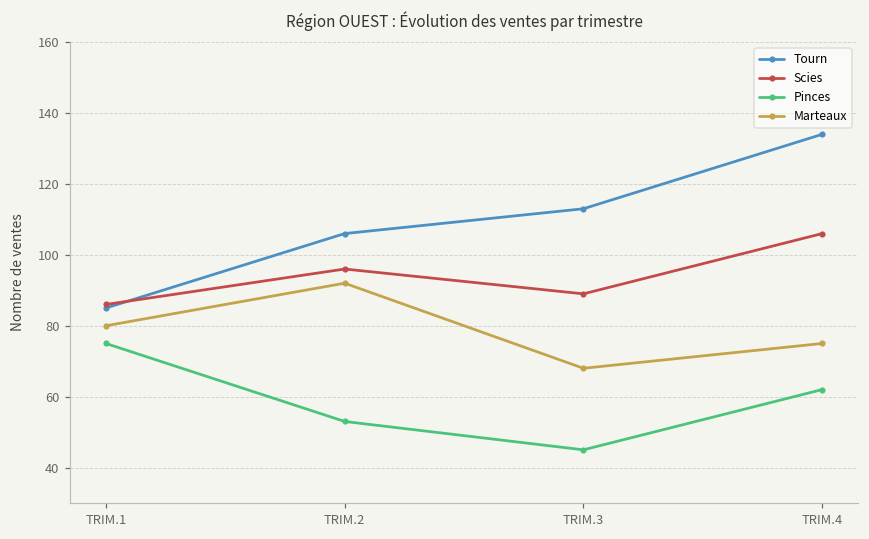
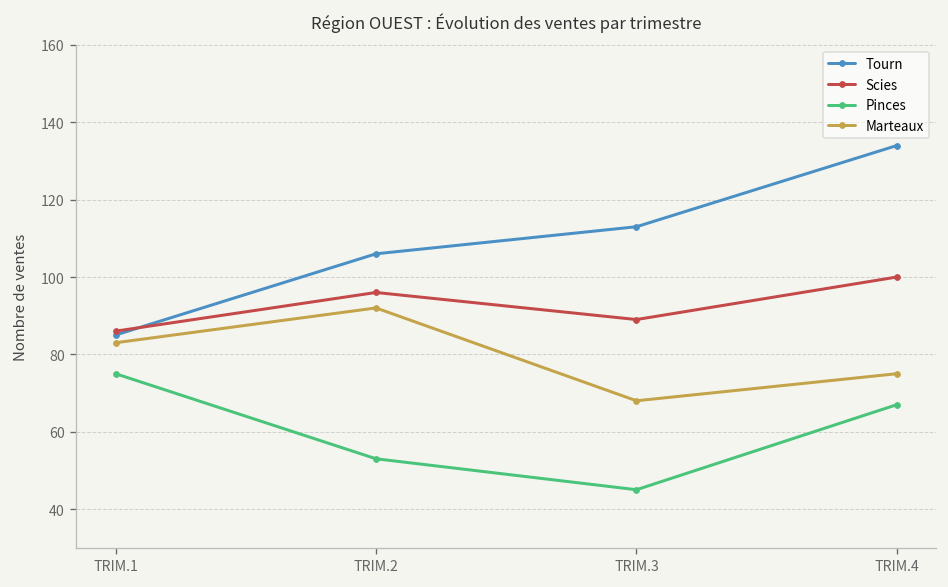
Marteaux, TRIM.1: 80 -> 83
Scies, TRIM.4: 106 -> 100
Pinces, TRIM.4: 62 -> 67
